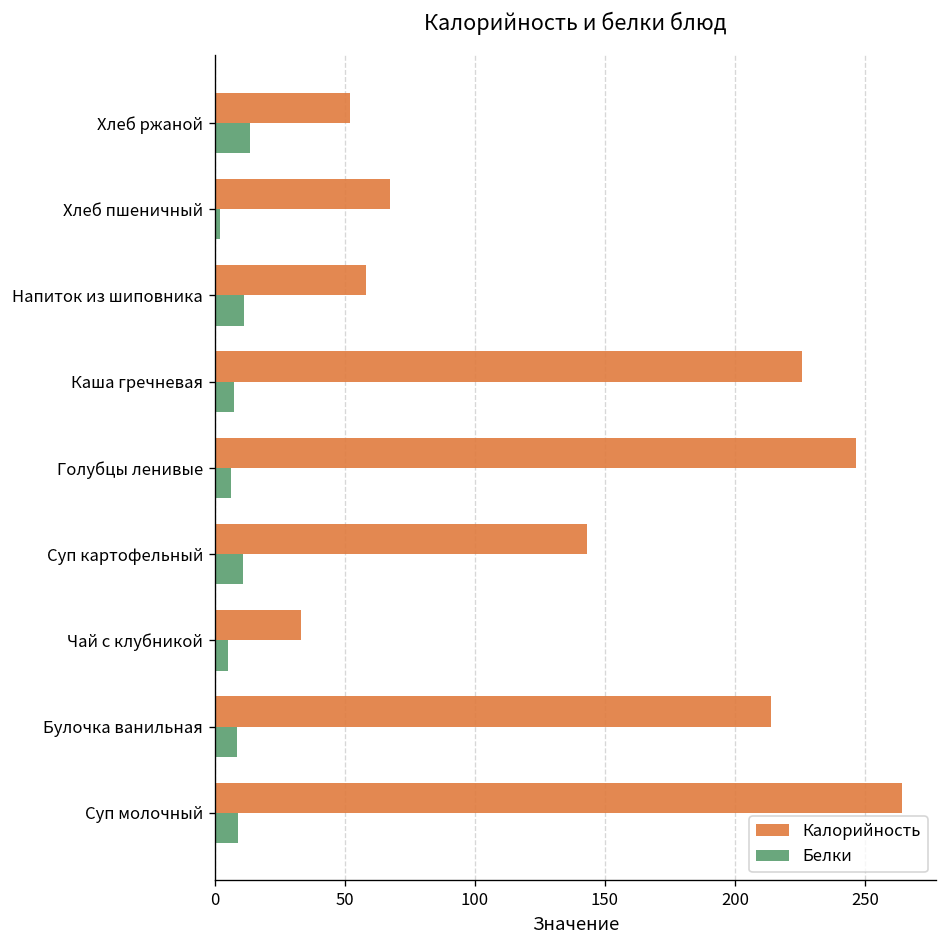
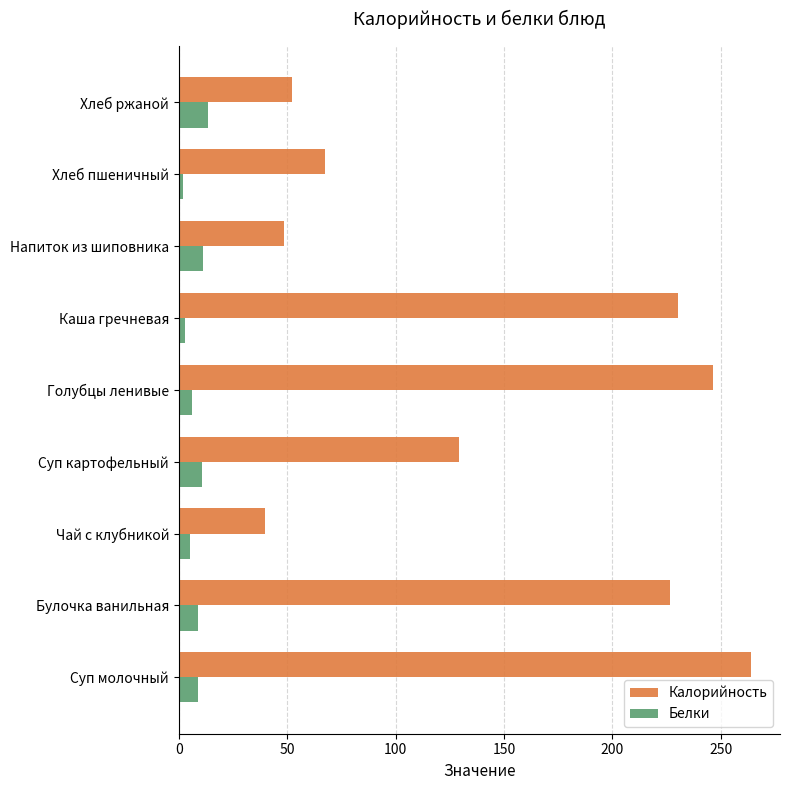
Калорийность, Напиток из шиповника: 58 -> 48
Калорийность, Каша гречневая: 226 -> 230
Белки, Каша гречневая: 8 -> 3
Калорийность, Суп картофельный: 143 -> 129
Калорийность, Чай с клубникой: 33 -> 40
Калорийность, Булочка ванильная: 214 -> 226
